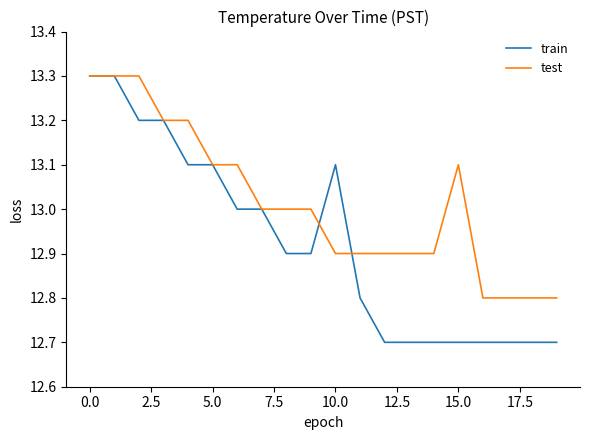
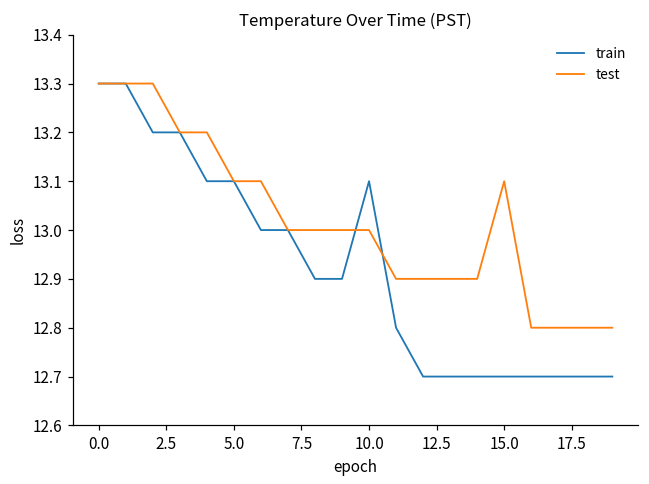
test, 10.0: 12.9 -> 13.0
